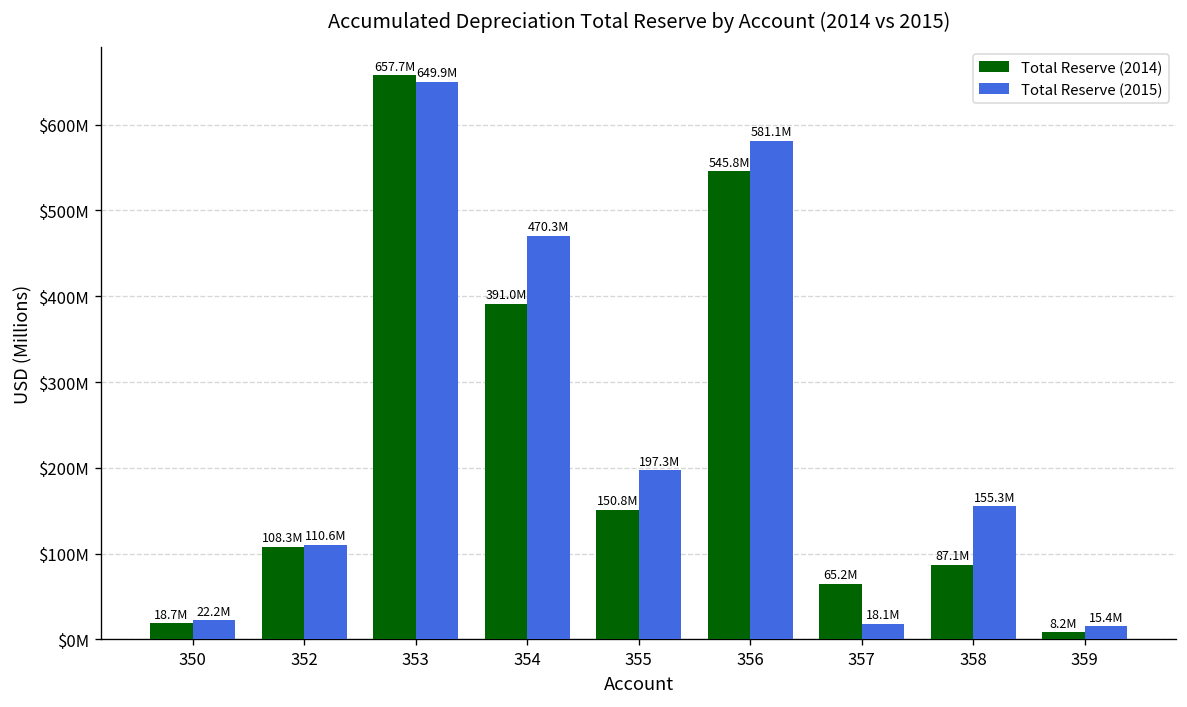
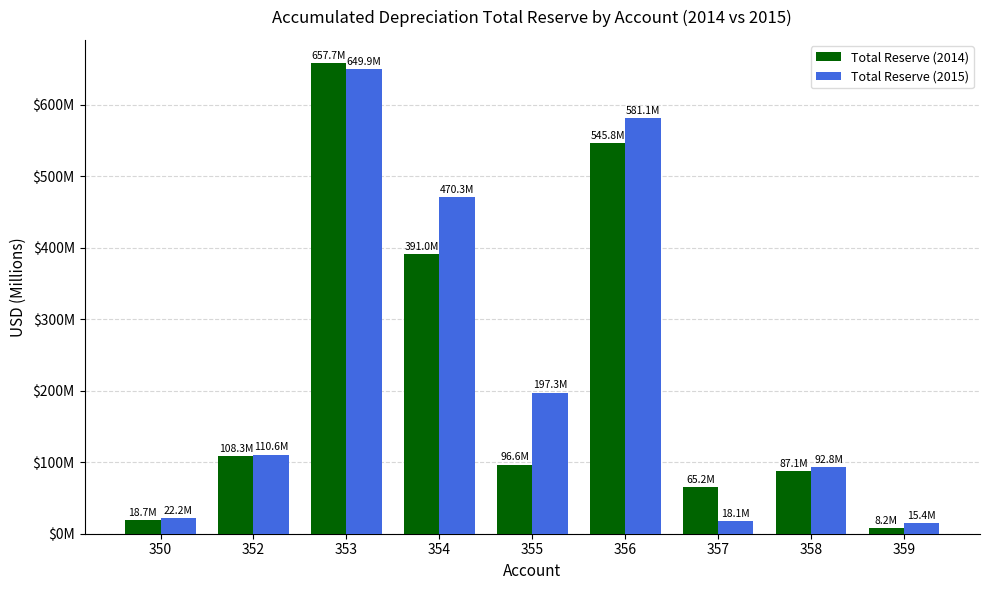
Total Reserve (2014), 355: 150.8M -> 96.6M
Total Reserve (2015), 358: 155.3M -> 92.8M
